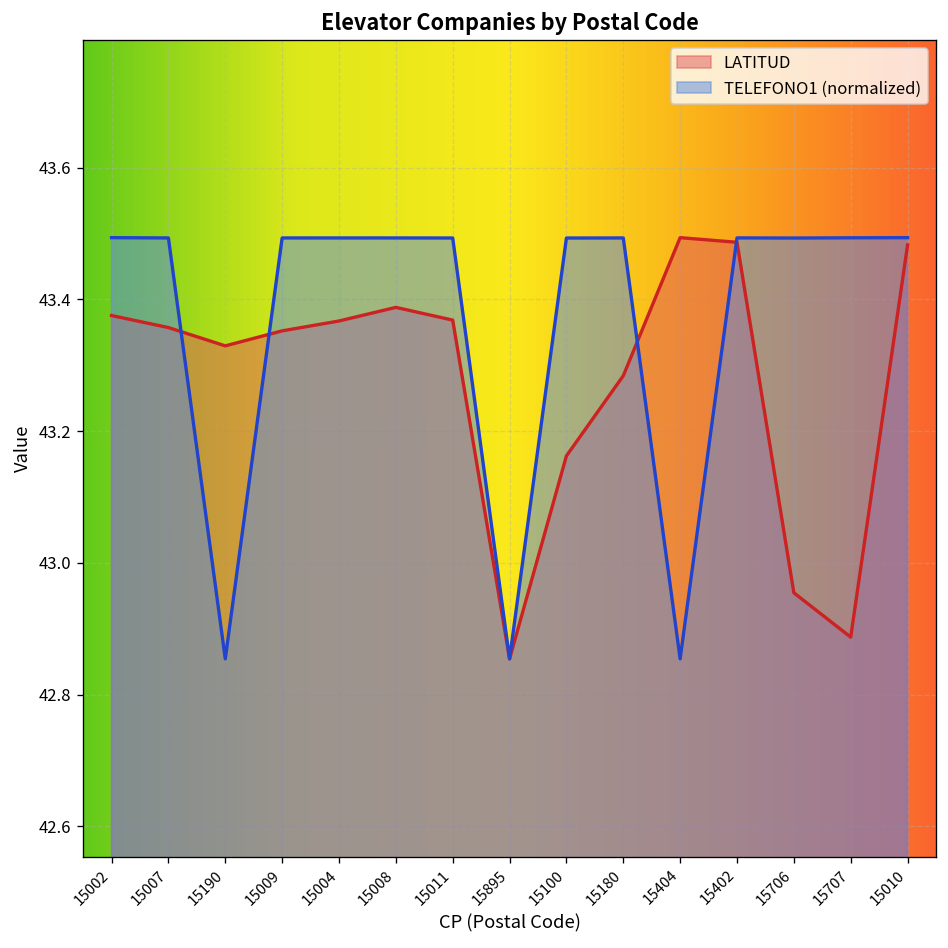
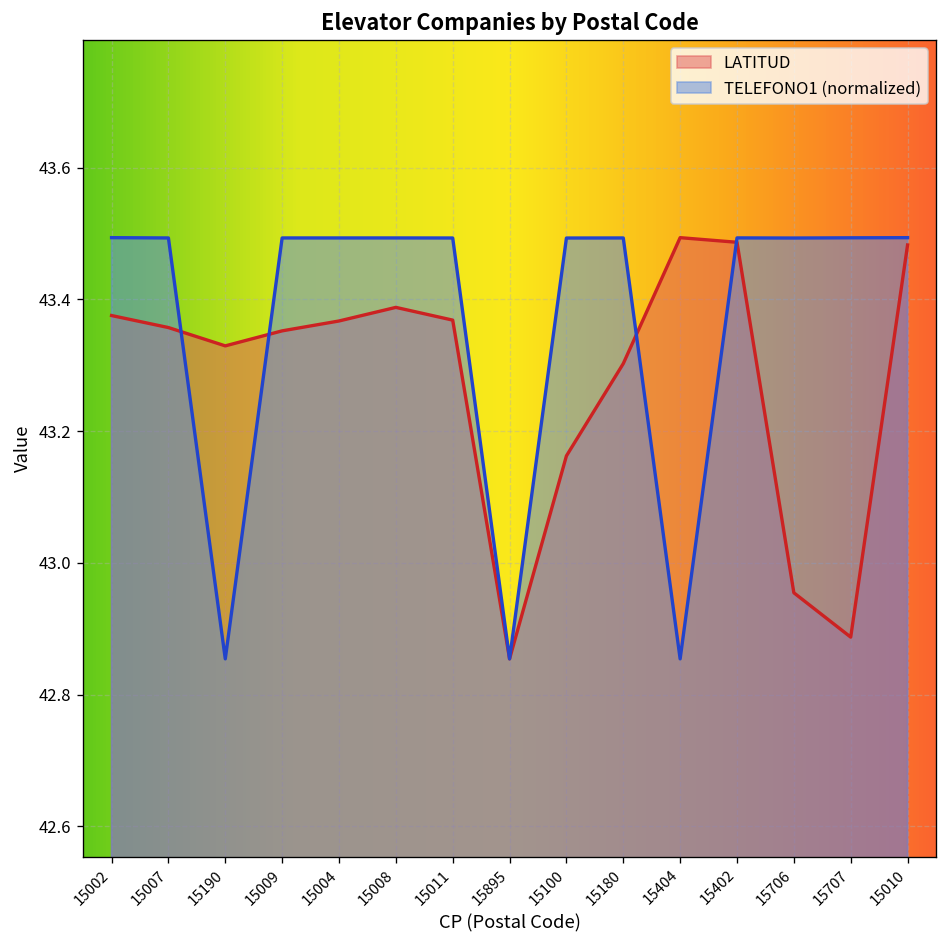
LATITUD, 15180: 43.28 -> 43.30
